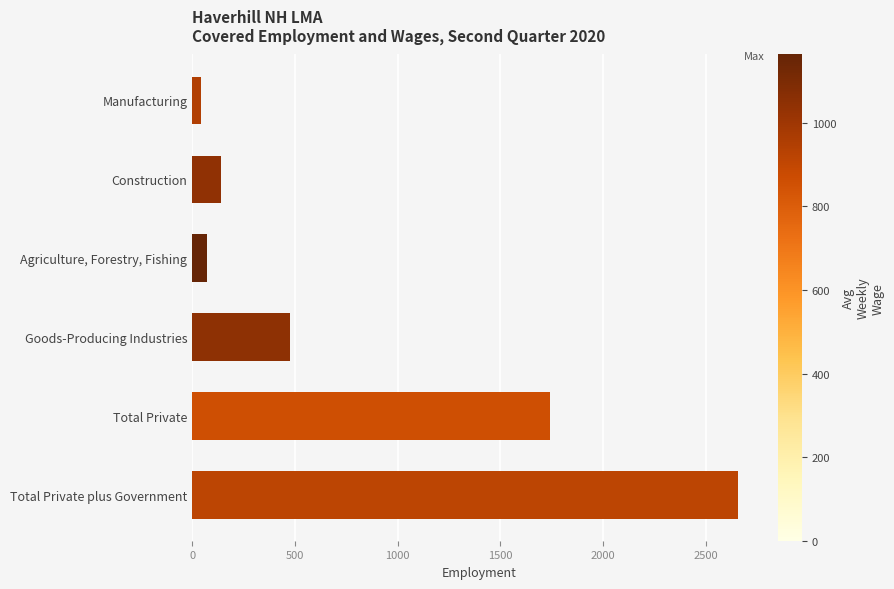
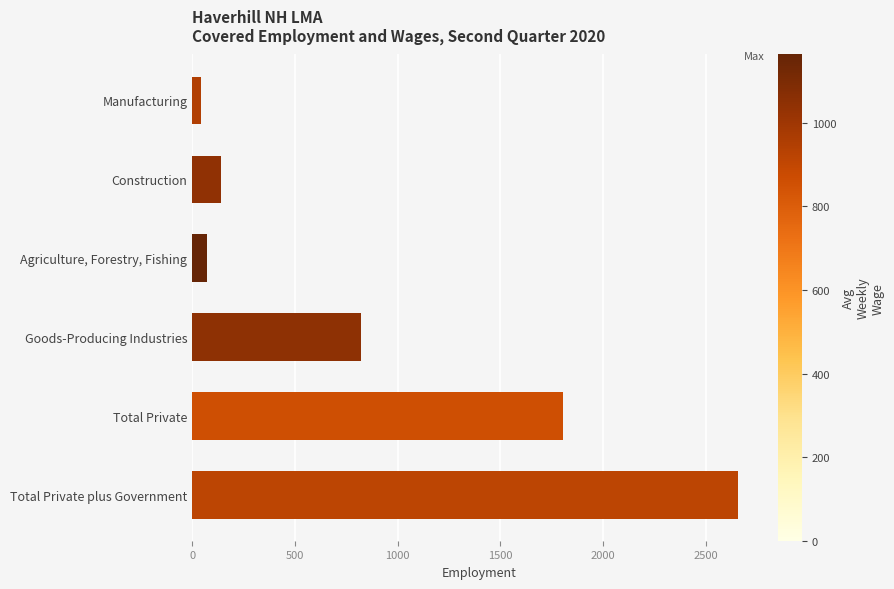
Goods-Producing Industries: 480 -> 820
Total Private: 1740 -> 1800
